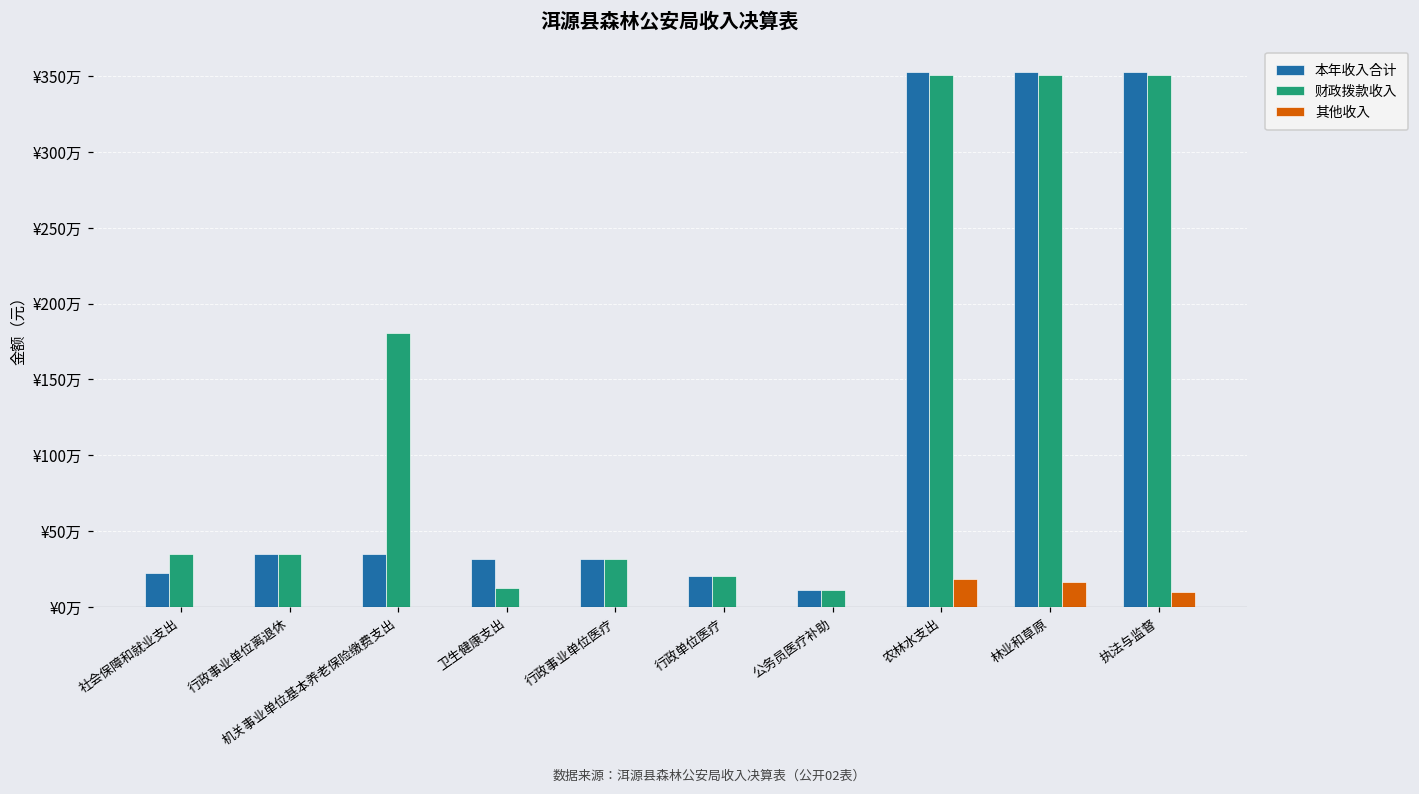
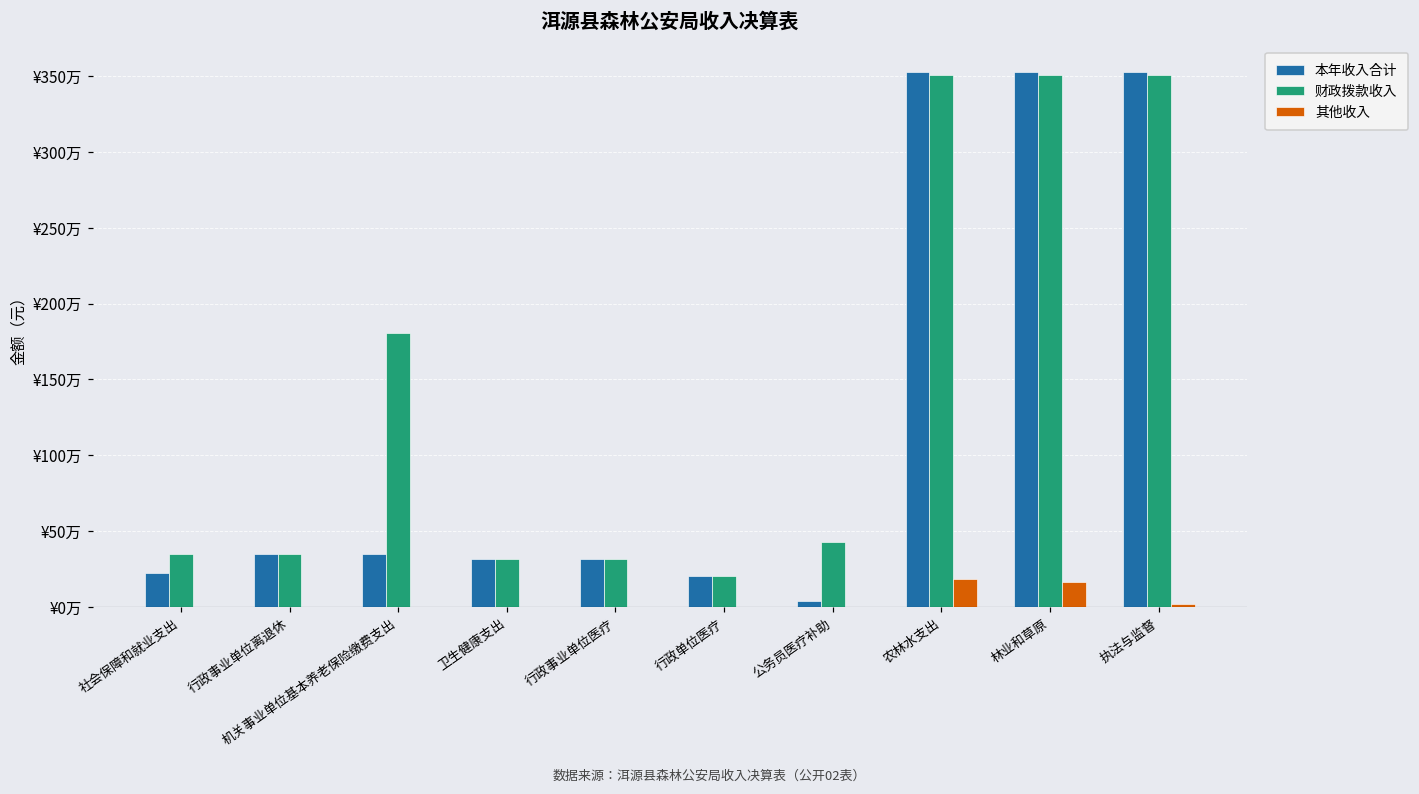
财政拨款收入, 卫生健康支出: ¥12万 -> ¥32万
本年收入合计, 公务员医疗补助: ¥11万 -> ¥4万
财政拨款收入, 公务员医疗补助: ¥11万 -> ¥43万
其他收入, 执法与监督: ¥10万 -> ¥2万
